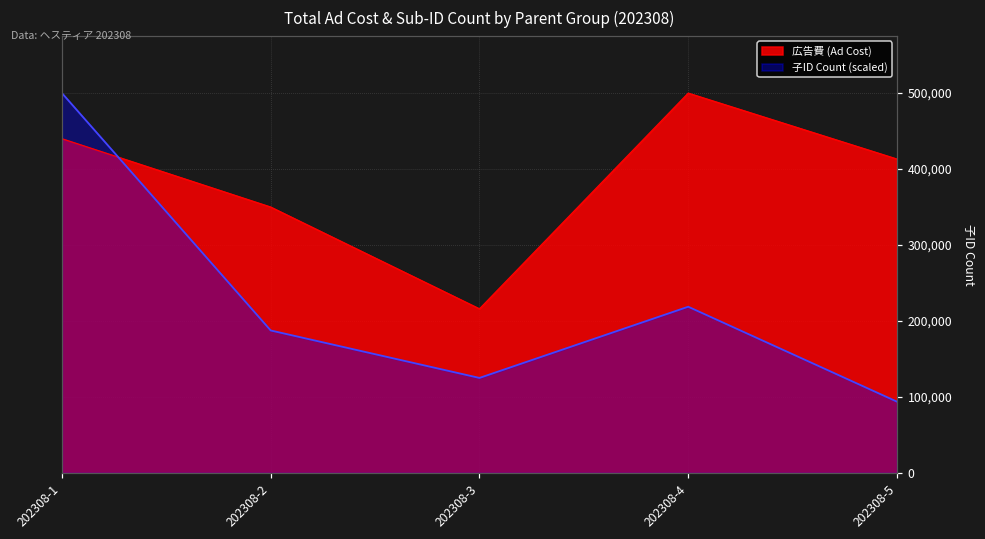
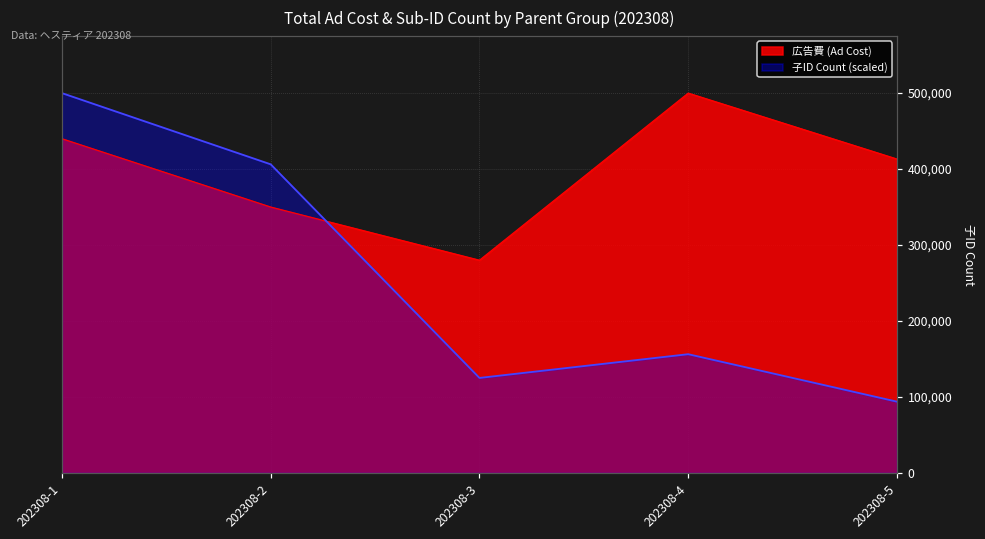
子ID Count (scaled), 202308-2: 190,000 -> 410,000
広告費 (Ad Cost), 202308-3: 220,000 -> 280,000
子ID Count (scaled), 202308-4: 220,000 -> 160,000
